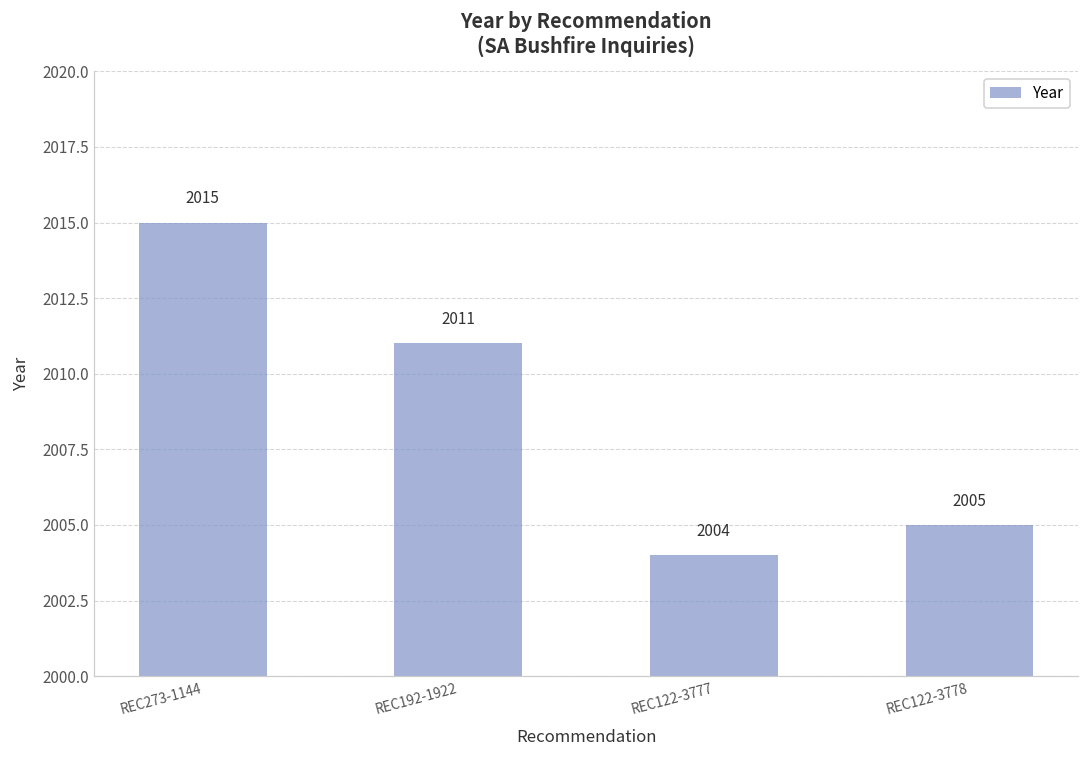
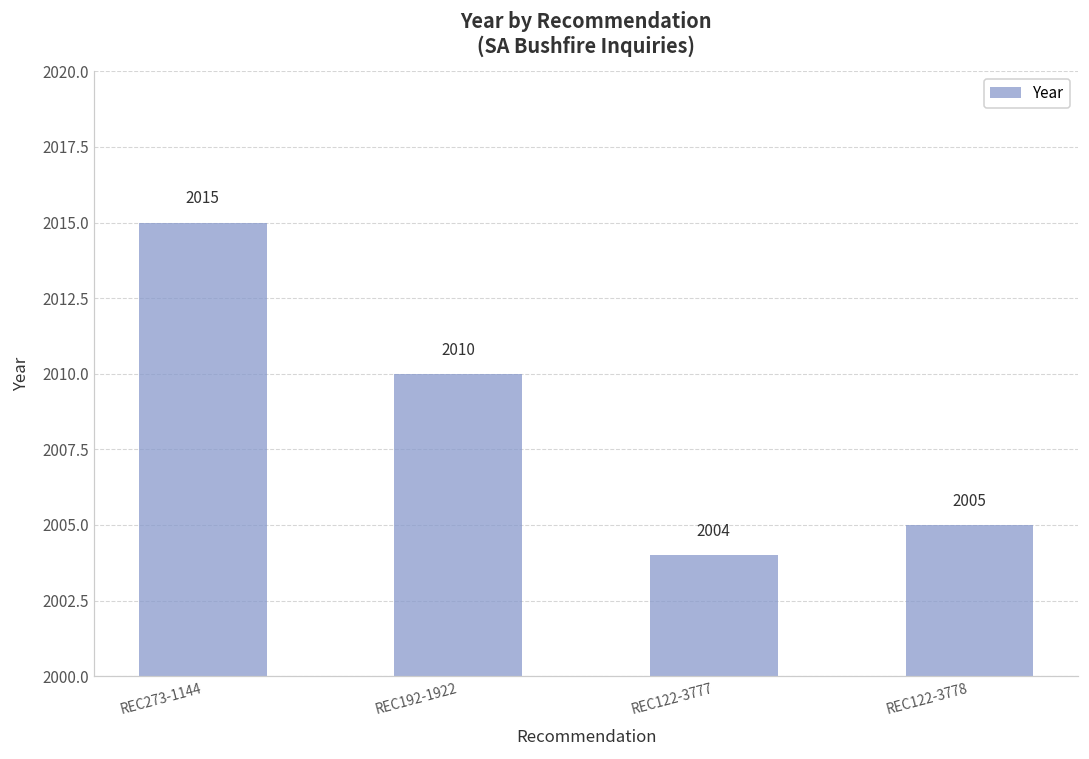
REC192-1922: 2011 -> 2010
